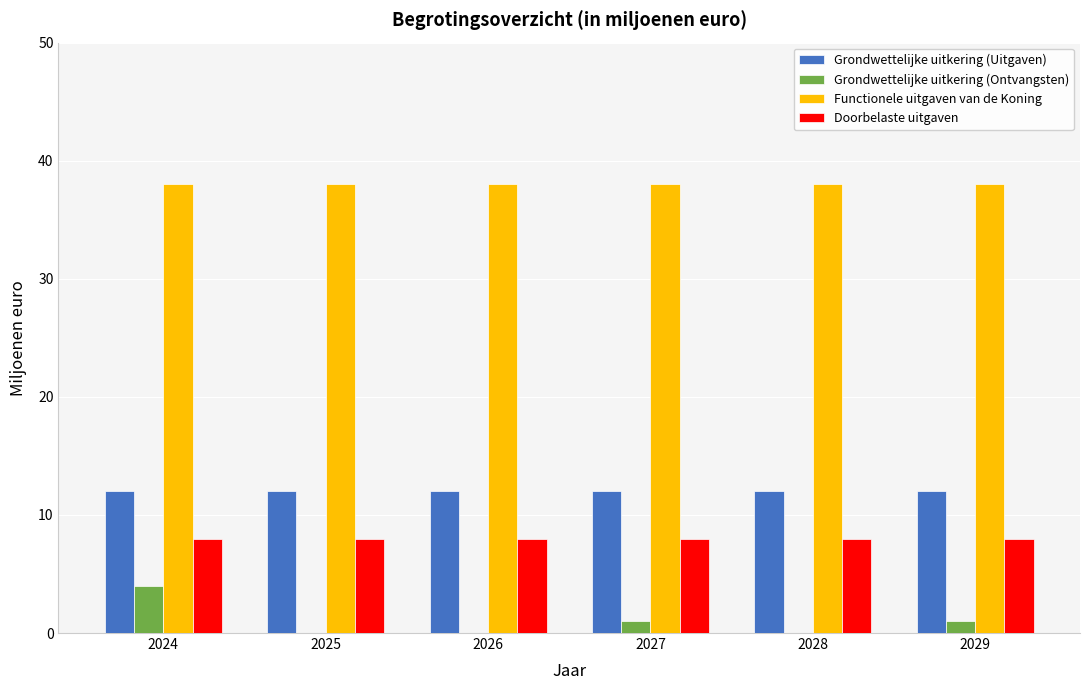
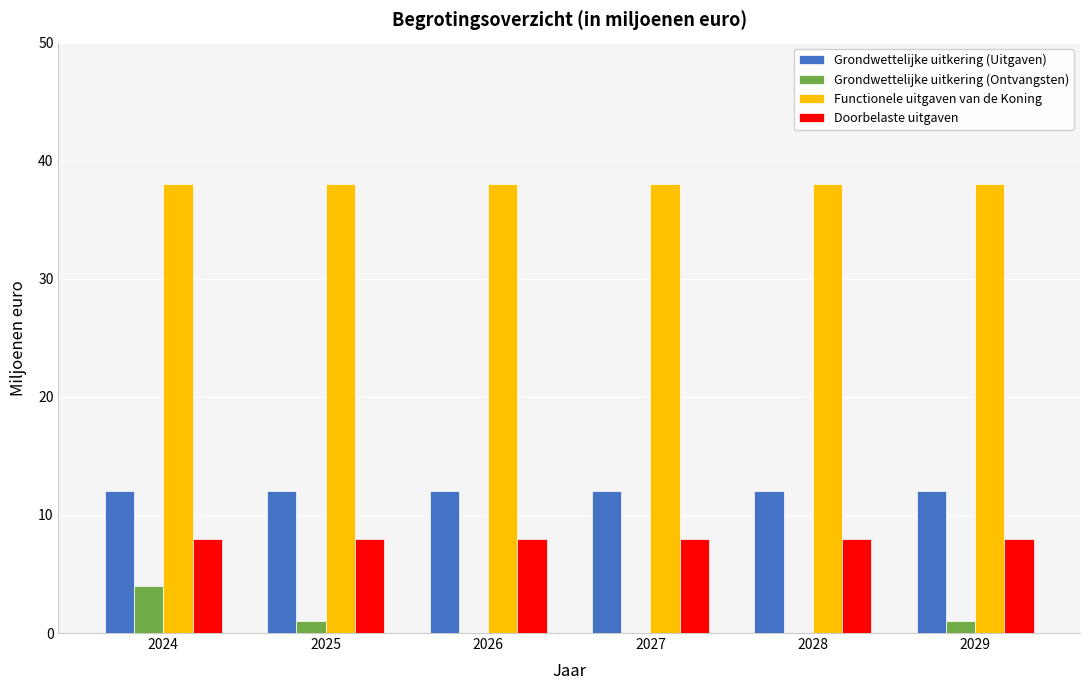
Grondwettelijke uitkering (Ontvangsten), 2025: 0 -> 1
Grondwettelijke uitkering (Ontvangsten), 2027: 1 -> 0
